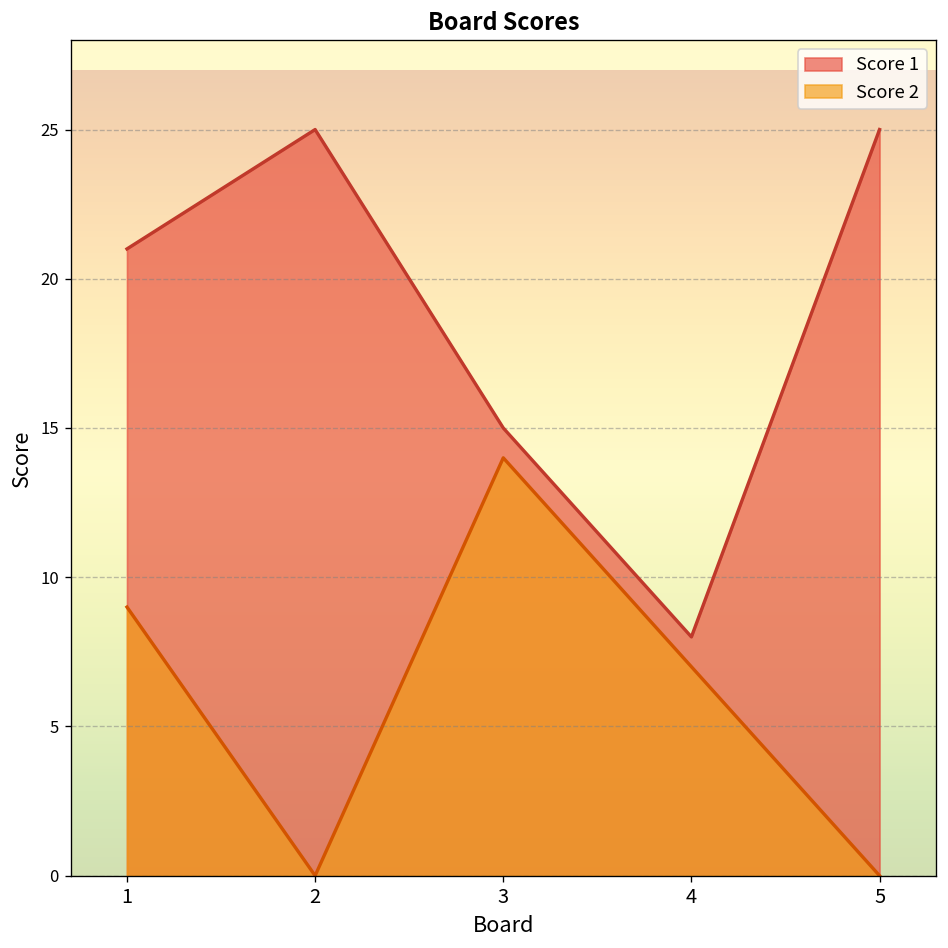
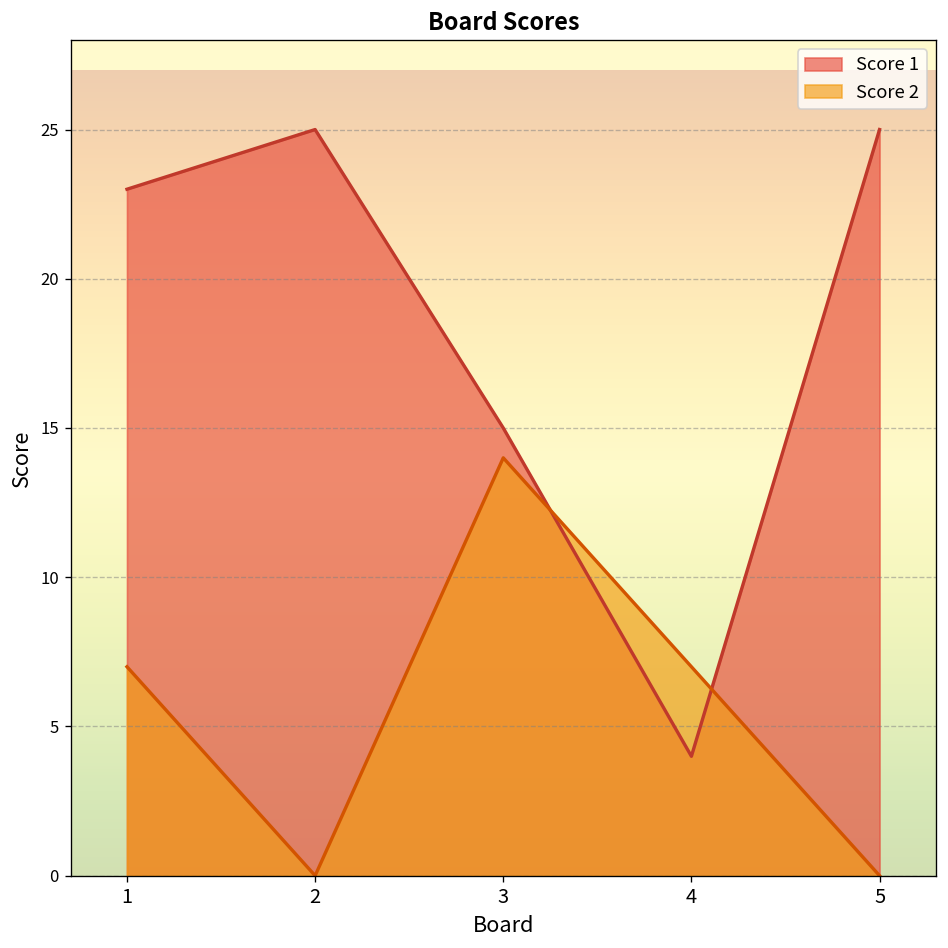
Score 1, 1: 21 -> 23
Score 2, 1: 9 -> 7
Score 1, 4: 8 -> 4
